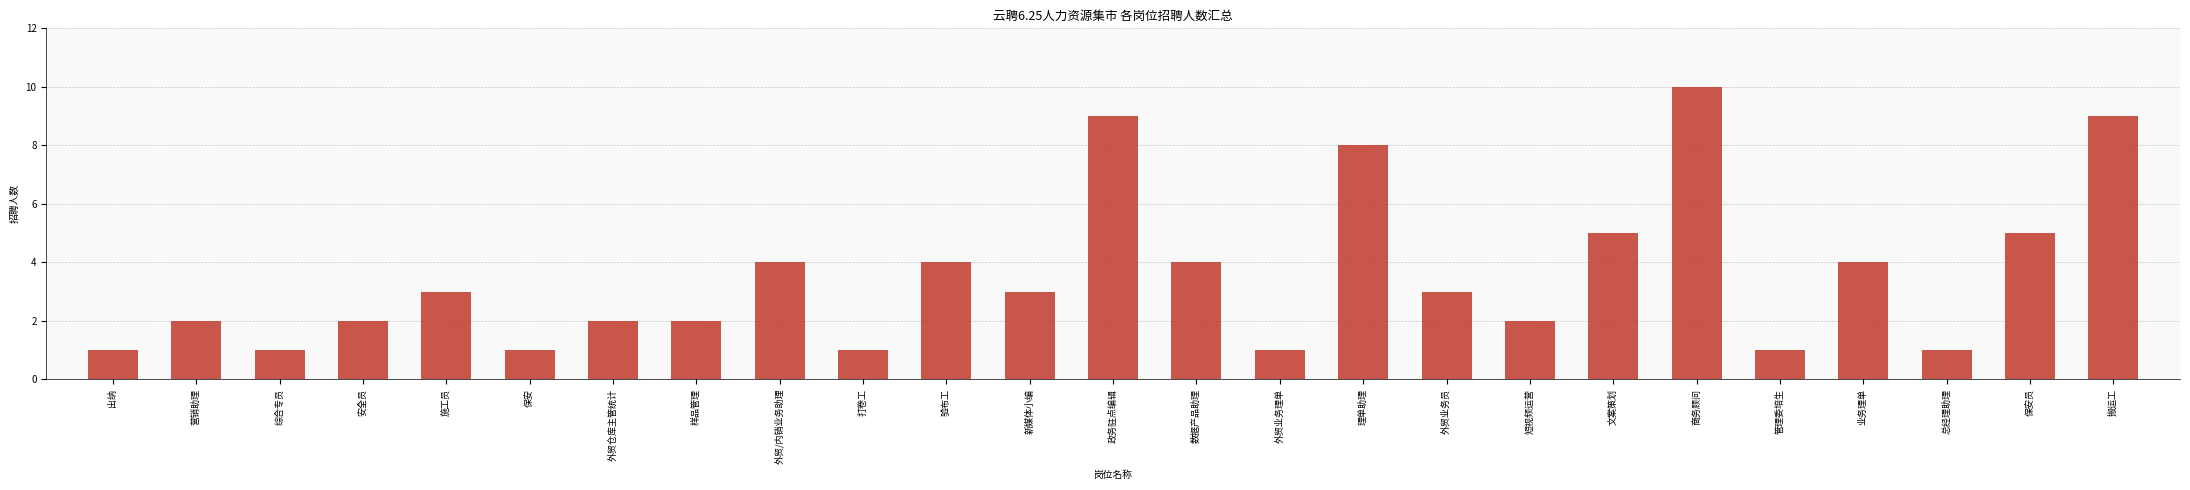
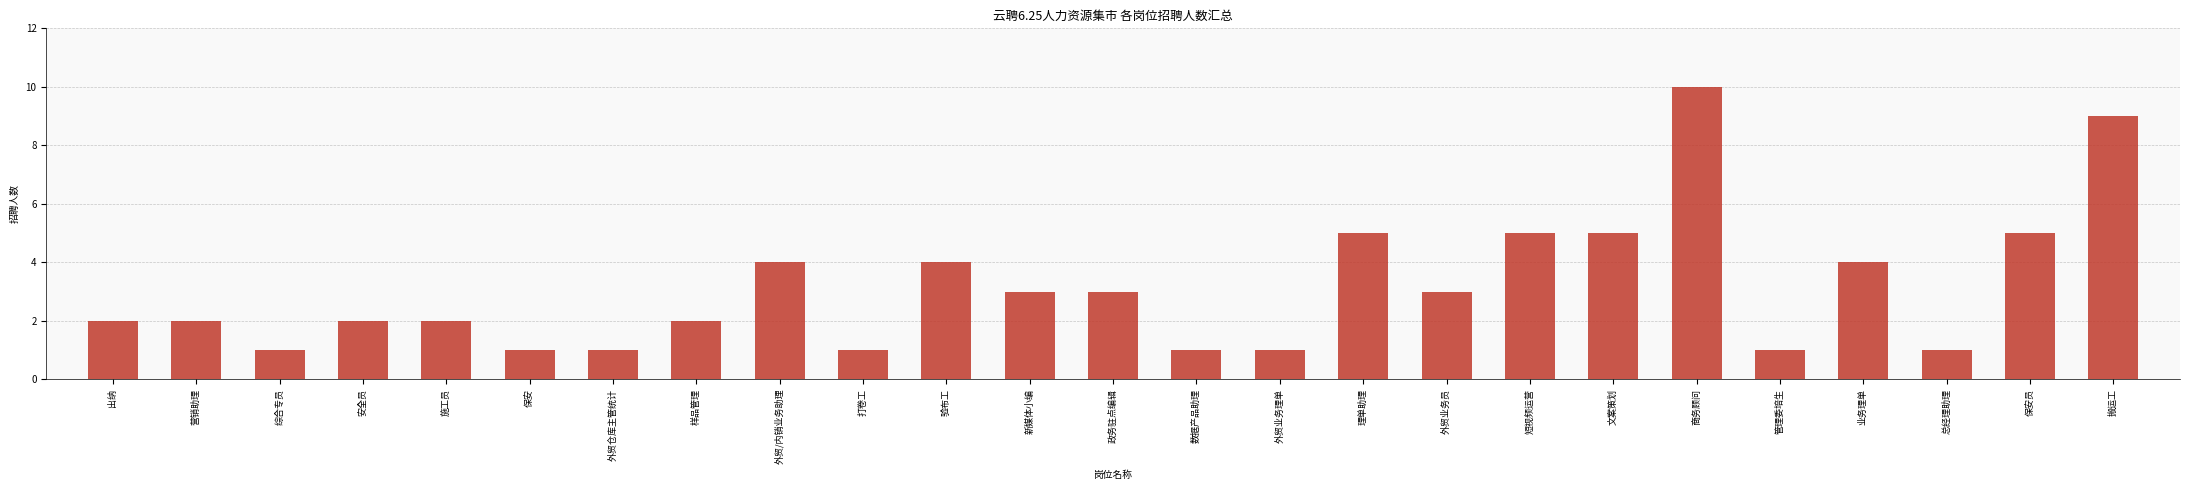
出纳: 1 -> 2
施工员: 3 -> 2
外贸仓库主管统计: 2 -> 1
政务驻点编辑: 9 -> 3
数据产品助理: 4 -> 1
理单助理: 8 -> 5
短视频运营: 2 -> 5
